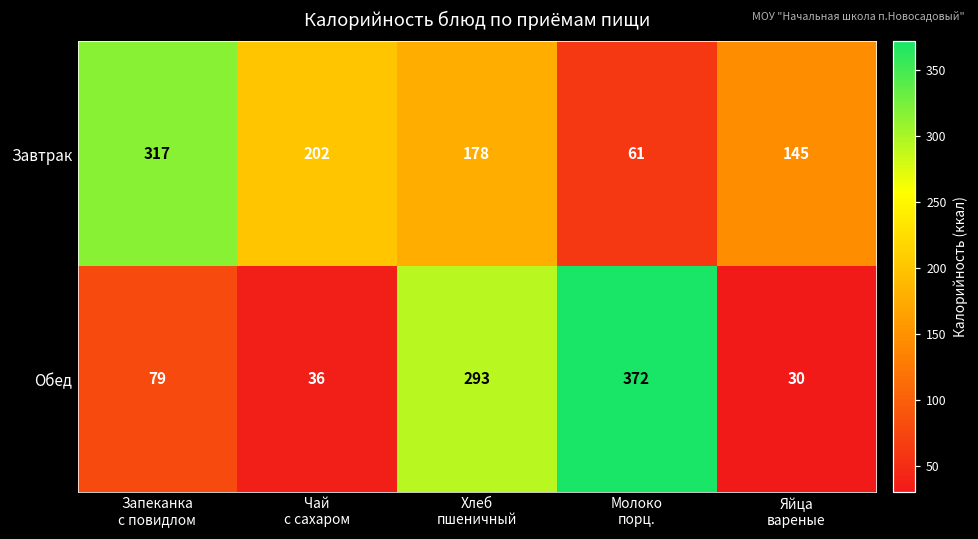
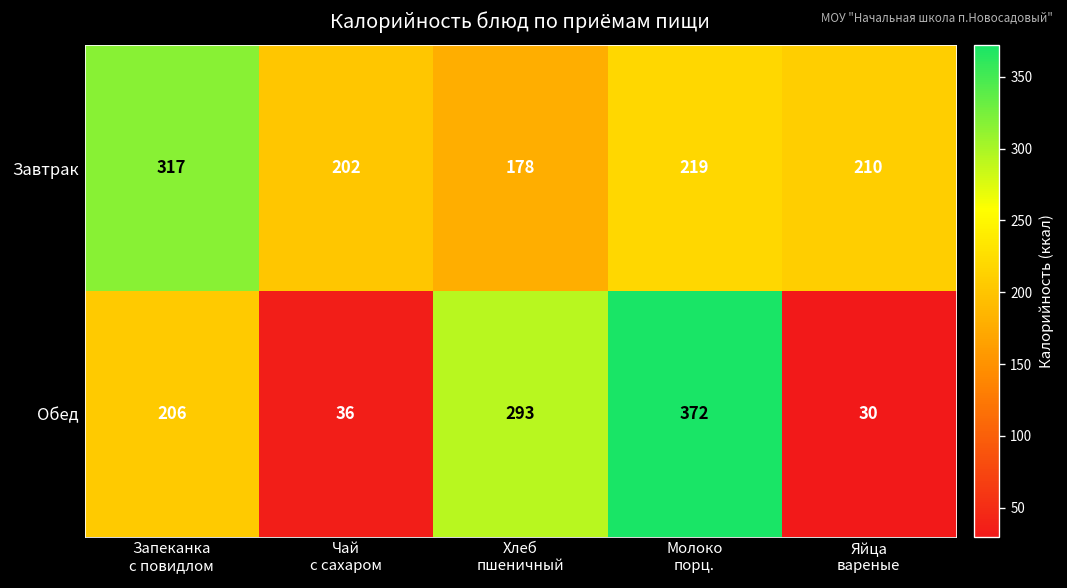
Завтрак, Молоко порц.: 61 -> 219
Завтрак, Яйца вареные: 145 -> 210
Обед, Запеканка с повидлом: 79 -> 206
